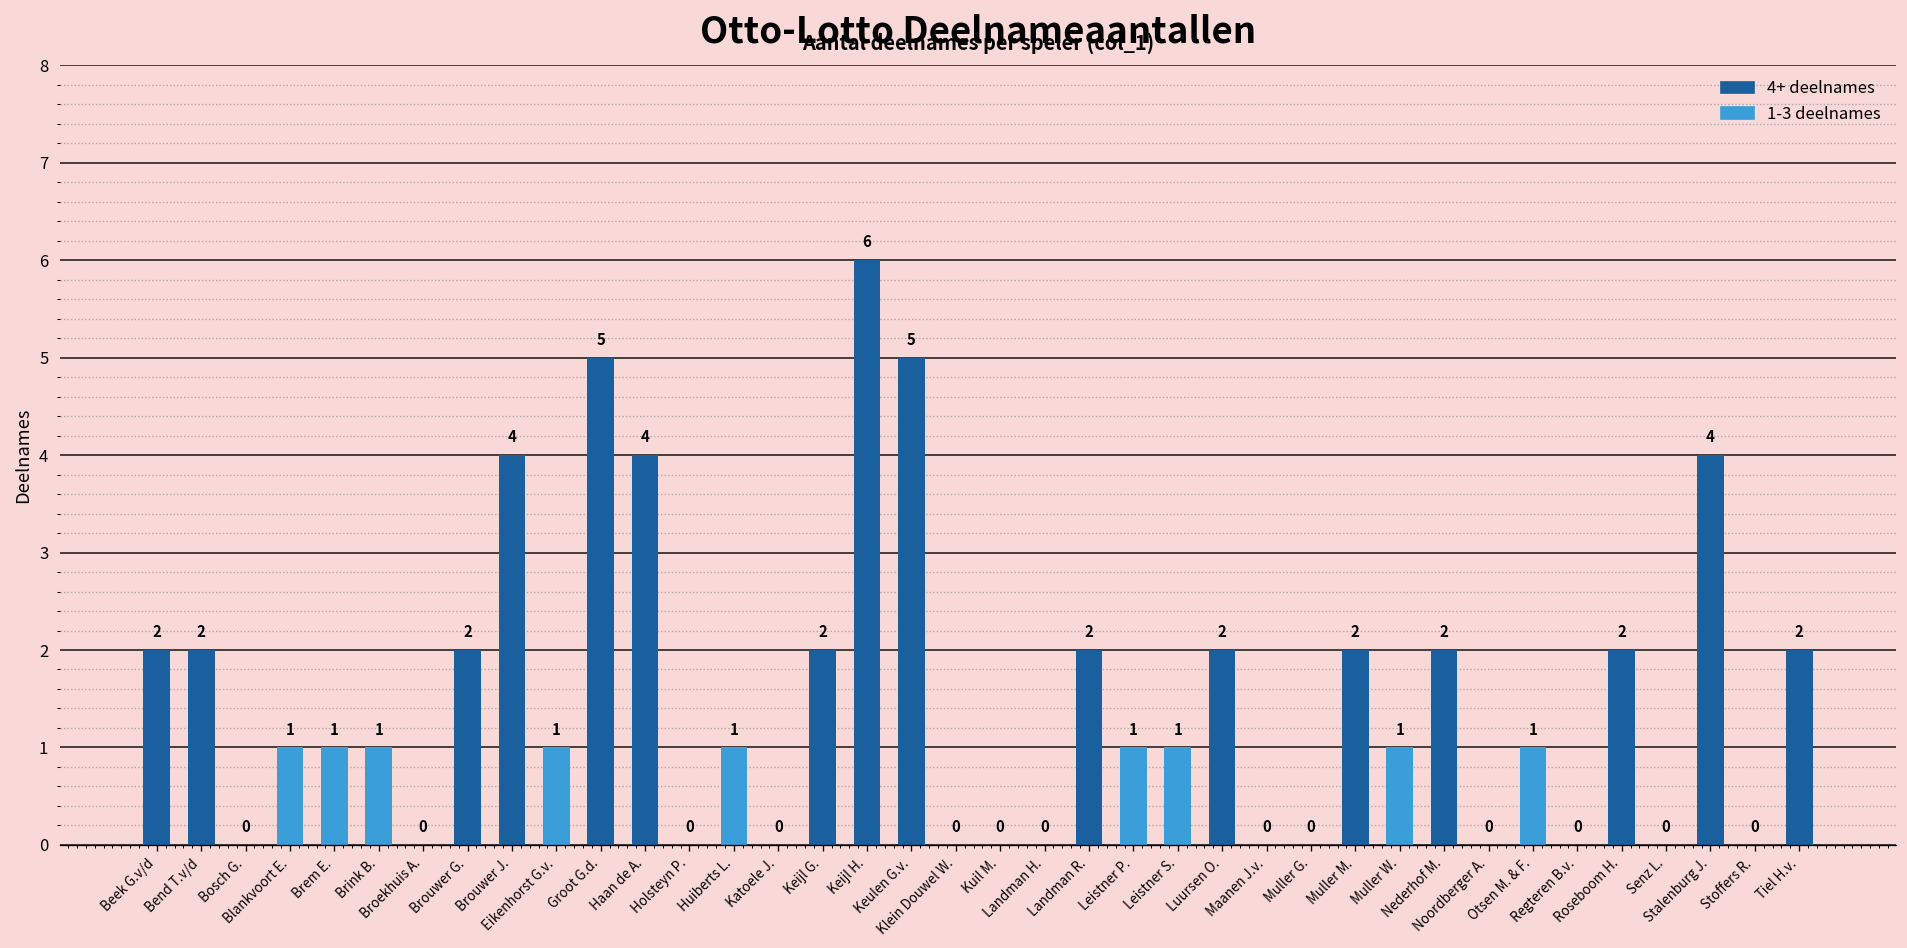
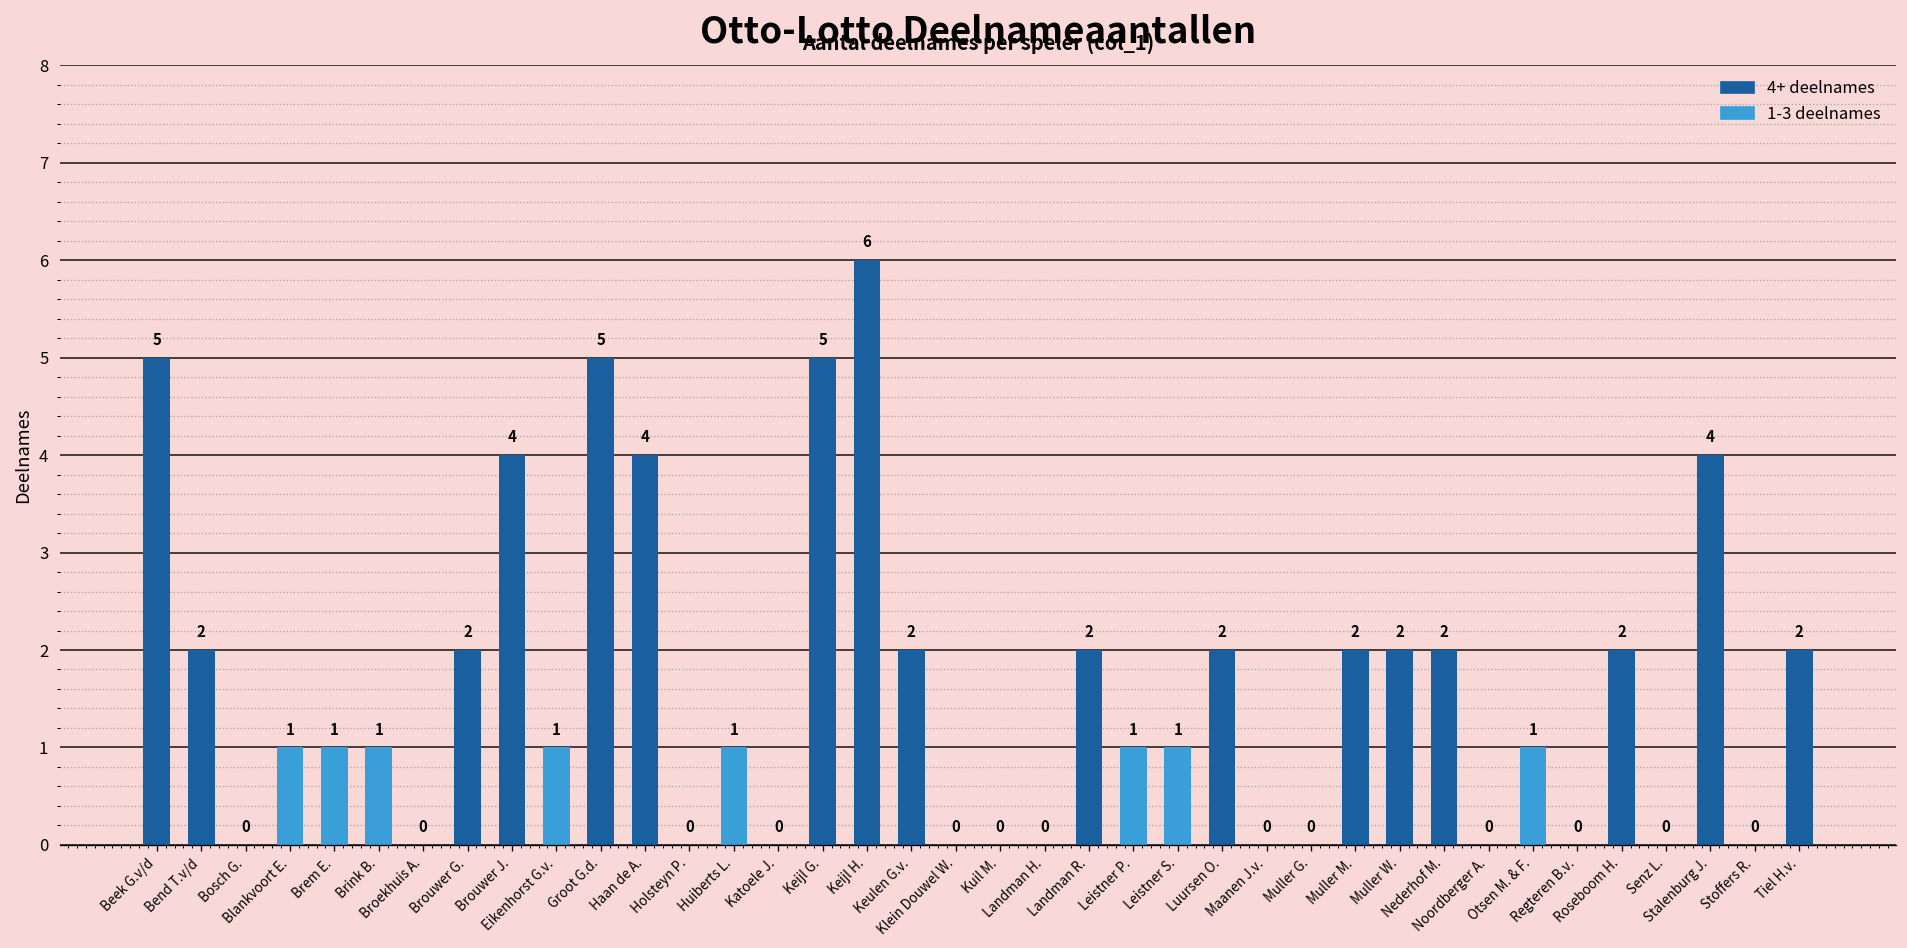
Beek G.v/d: 2 -> 5
Keijl G.: 2 -> 5
Keulen G.v.: 5 -> 2
Muller W.: 1 -> 2
